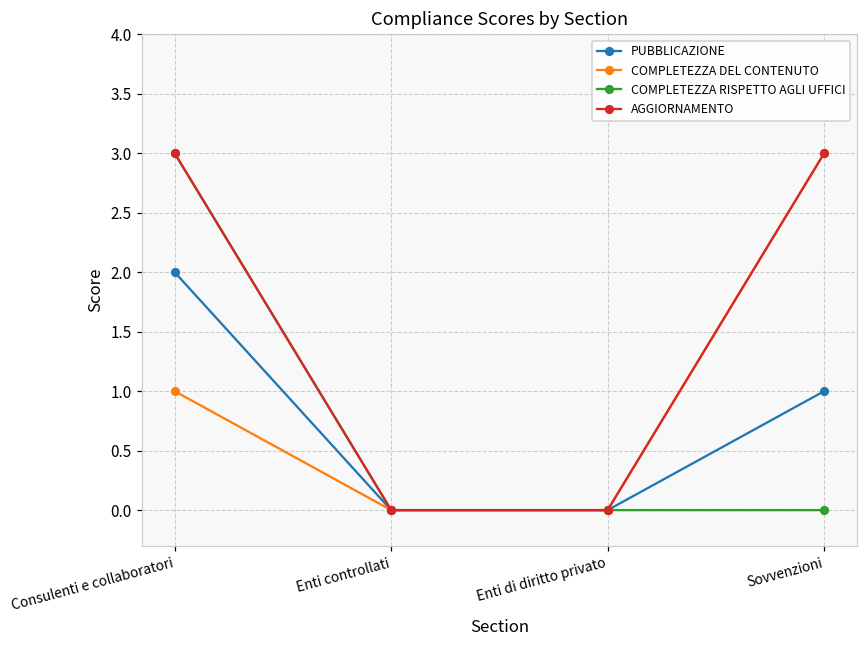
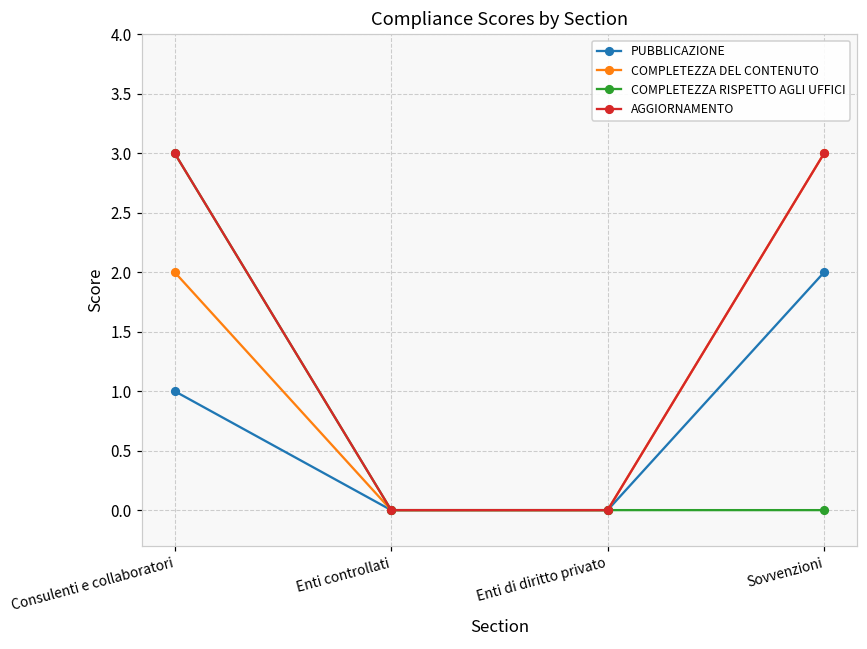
PUBBLICAZIONE, Consulenti e collaboratori: 2 -> 1
COMPLETEZZA DEL CONTENUTO, Consulenti e collaboratori: 1 -> 2
PUBBLICAZIONE, Sovvenzioni: 1 -> 2
